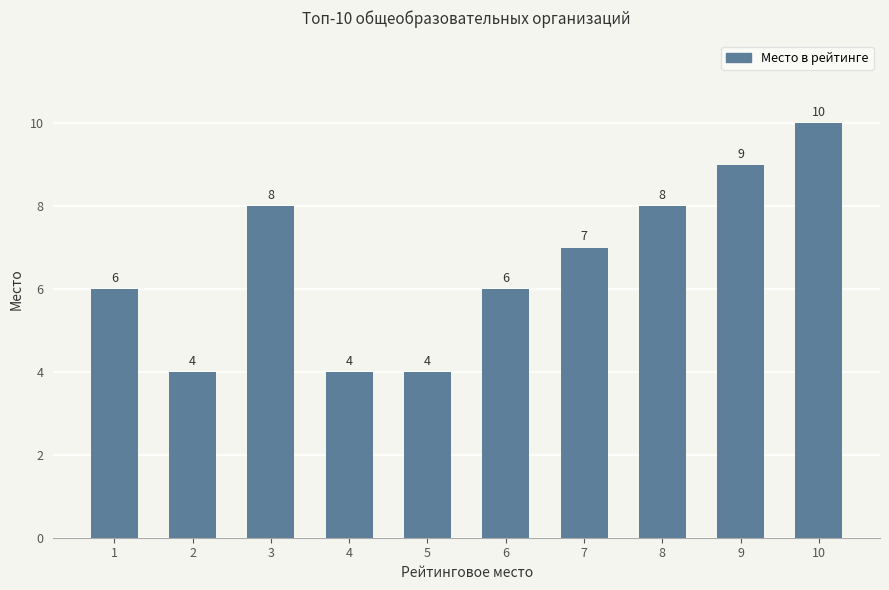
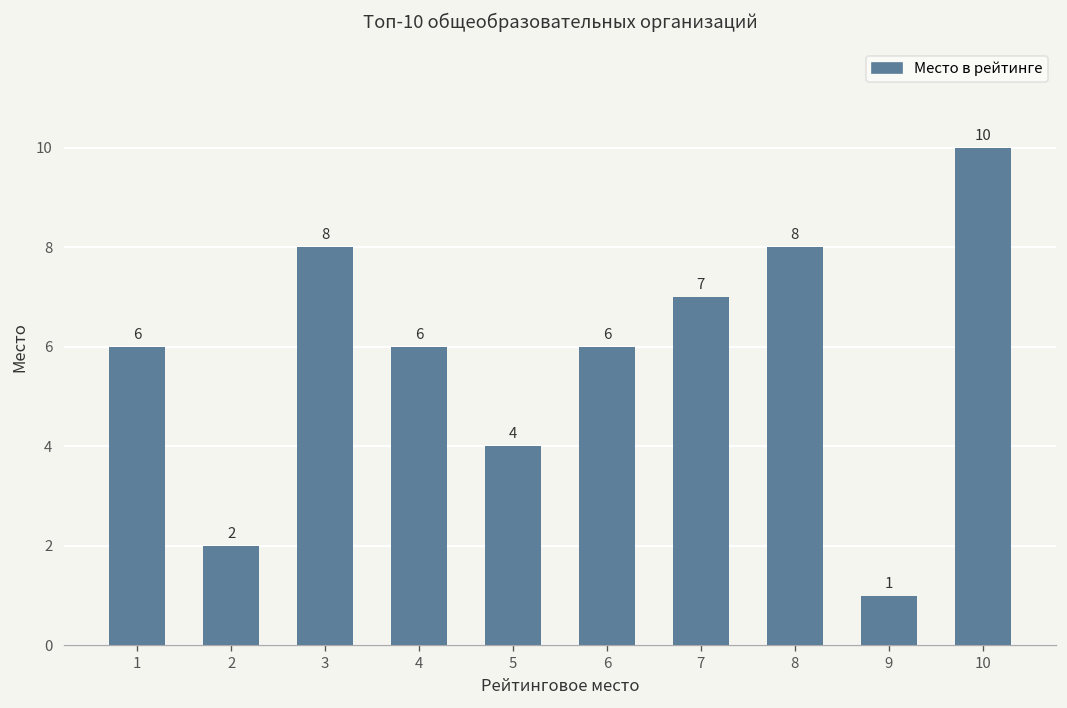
2: 4 -> 2
4: 4 -> 6
9: 9 -> 1
